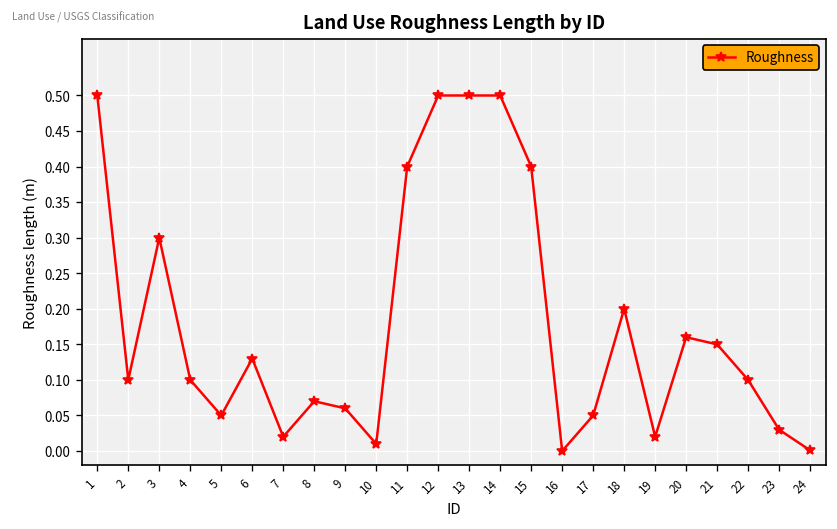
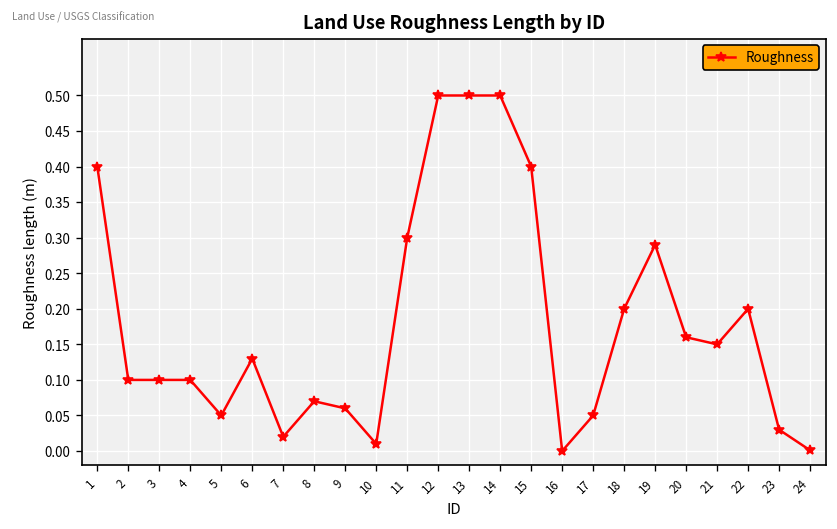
1: 0.5 -> 0.4
3: 0.3 -> 0.1
11: 0.4 -> 0.3
19: 0.02 -> 0.29
22: 0.1 -> 0.2
